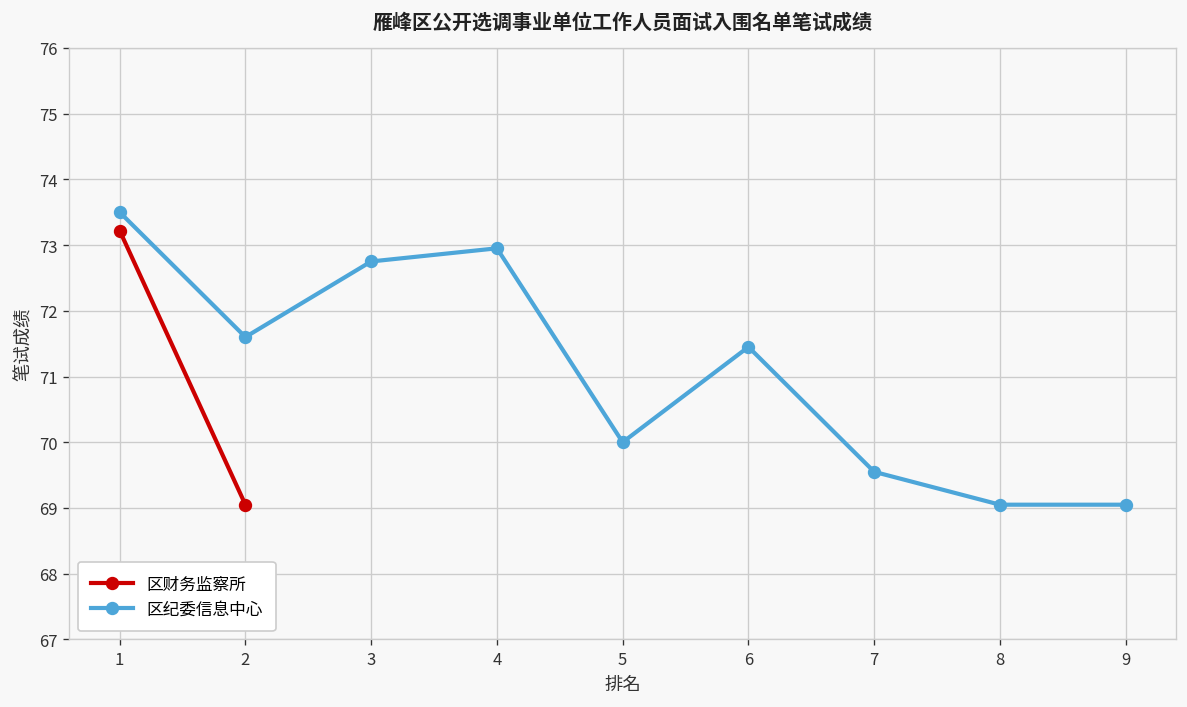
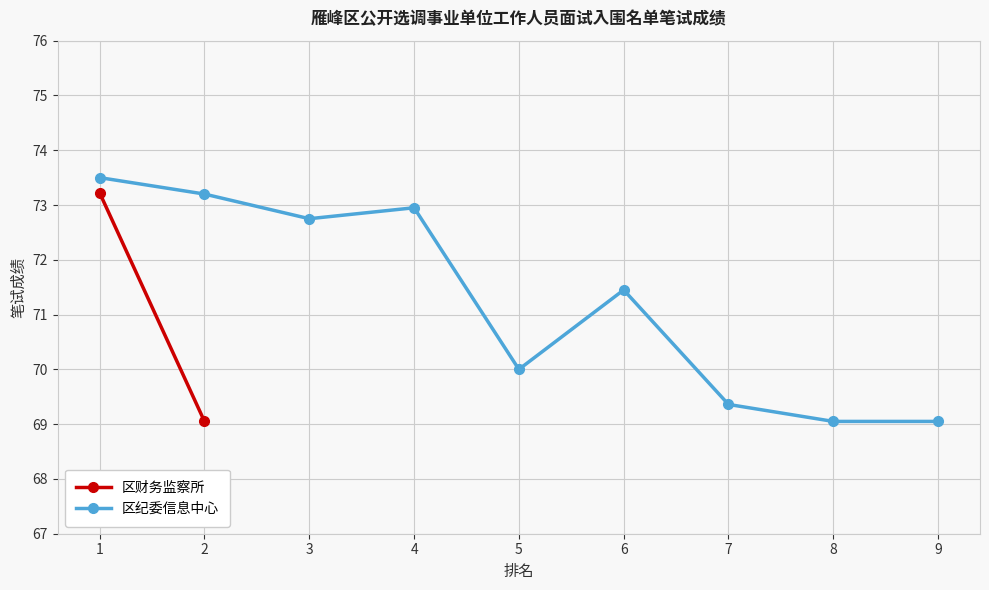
区纪委信息中心, 2: 71.6 -> 73.2
区纪委信息中心, 7: 69.6 -> 69.4
